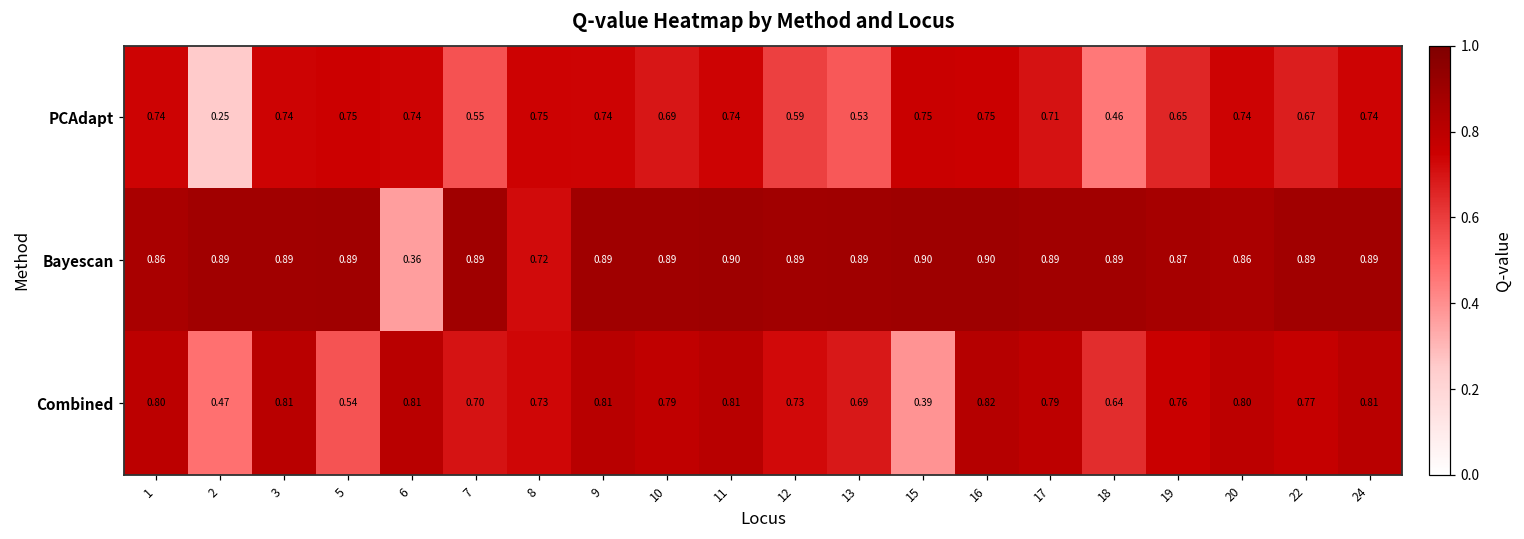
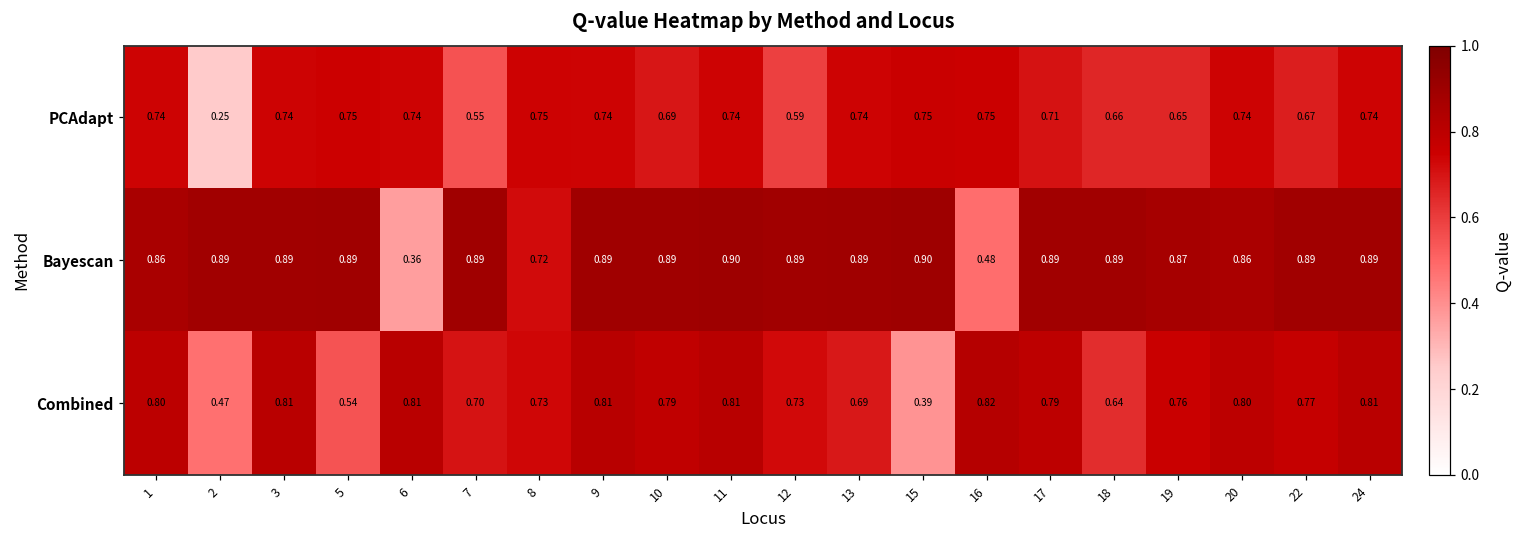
PCAdapt, 13: 0.53 -> 0.74
PCAdapt, 18: 0.46 -> 0.66
Bayescan, 16: 0.90 -> 0.48
